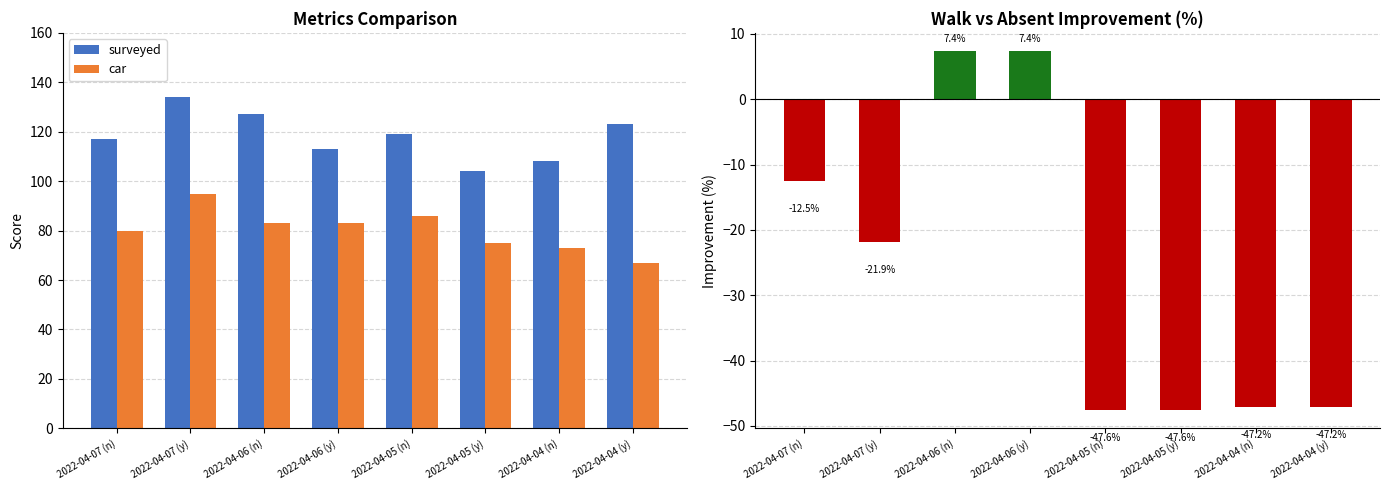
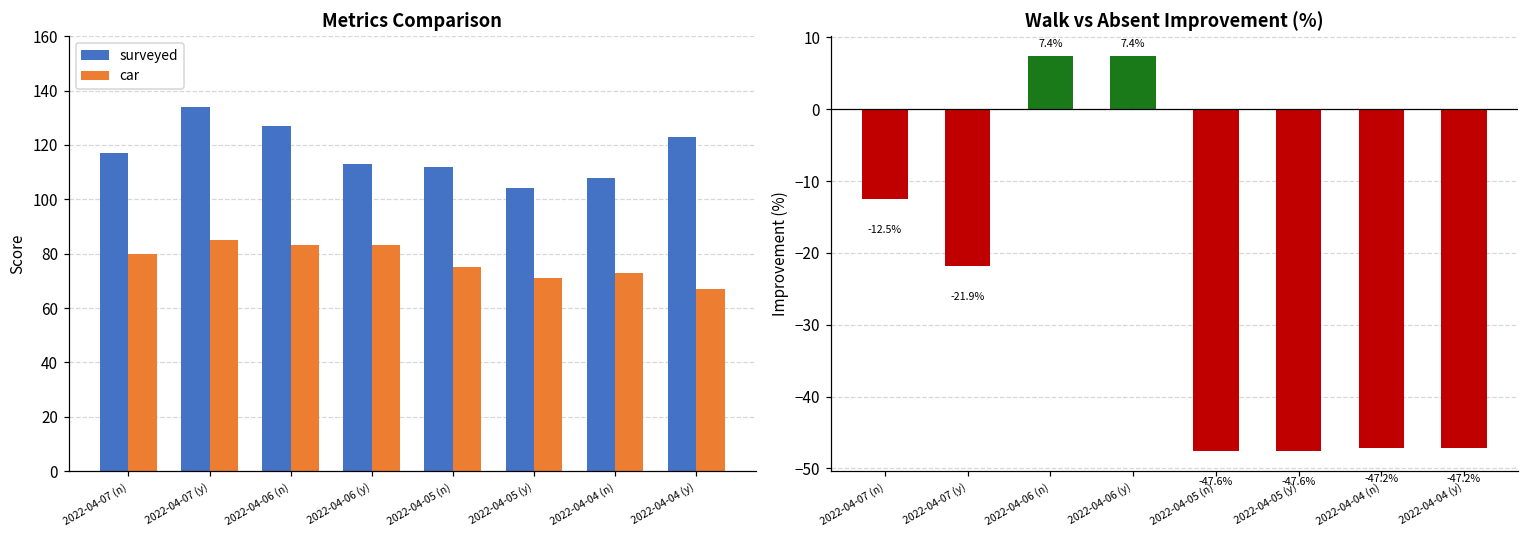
Metrics Comparison, car, 2022-04-07 (y): 95 -> 85
Metrics Comparison, surveyed, 2022-04-05 (n): 119 -> 112
Metrics Comparison, car, 2022-04-05 (n): 86 -> 75
Metrics Comparison, car, 2022-04-05 (y): 75 -> 71
